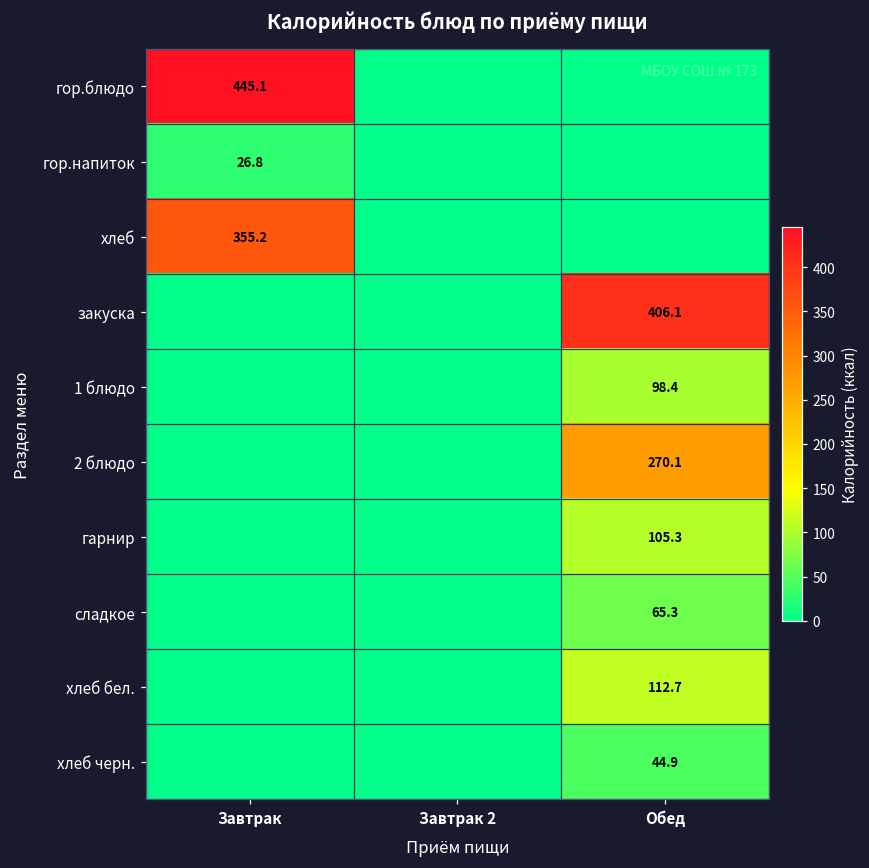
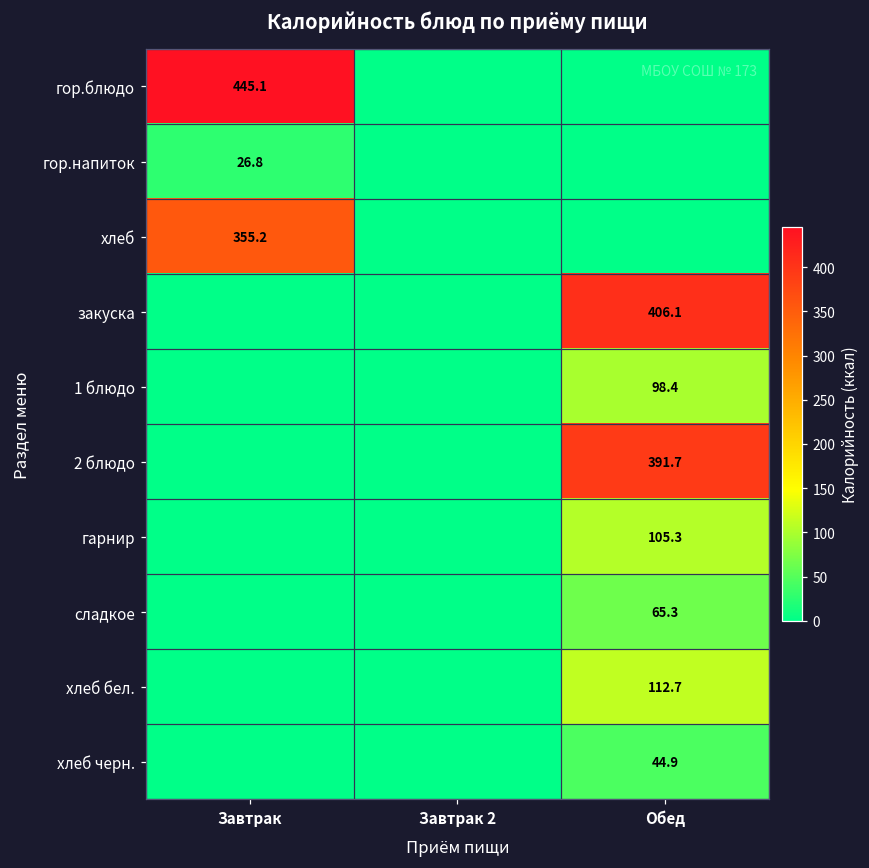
2 блюдо, Обед: 270.1 -> 391.7
